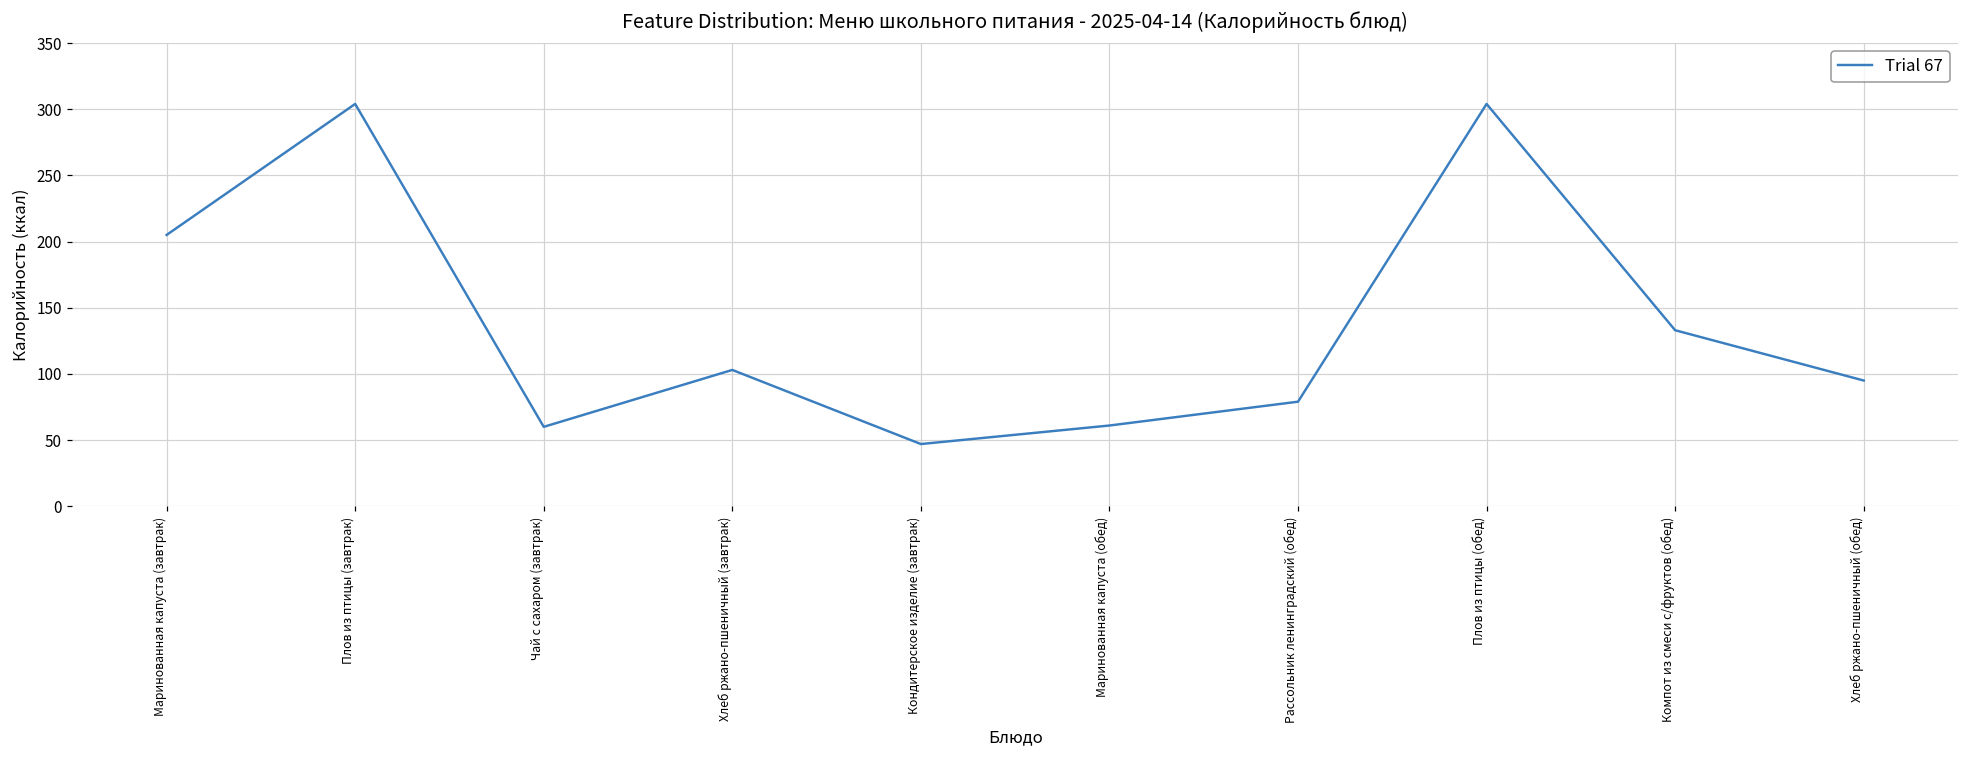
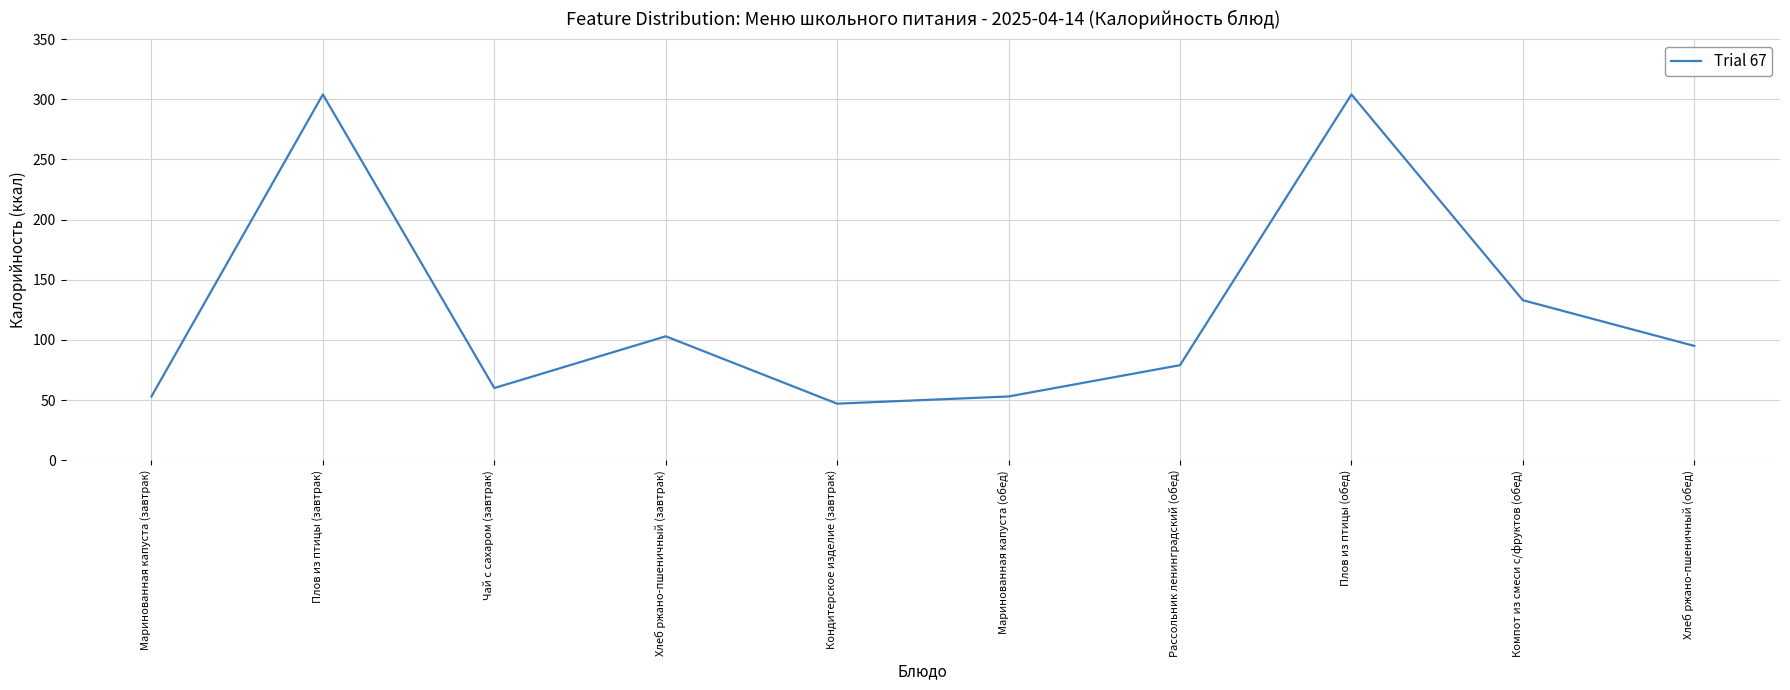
Маринованная капуста (завтрак): 205 -> 53
Маринованная капуста (обед): 61 -> 53
